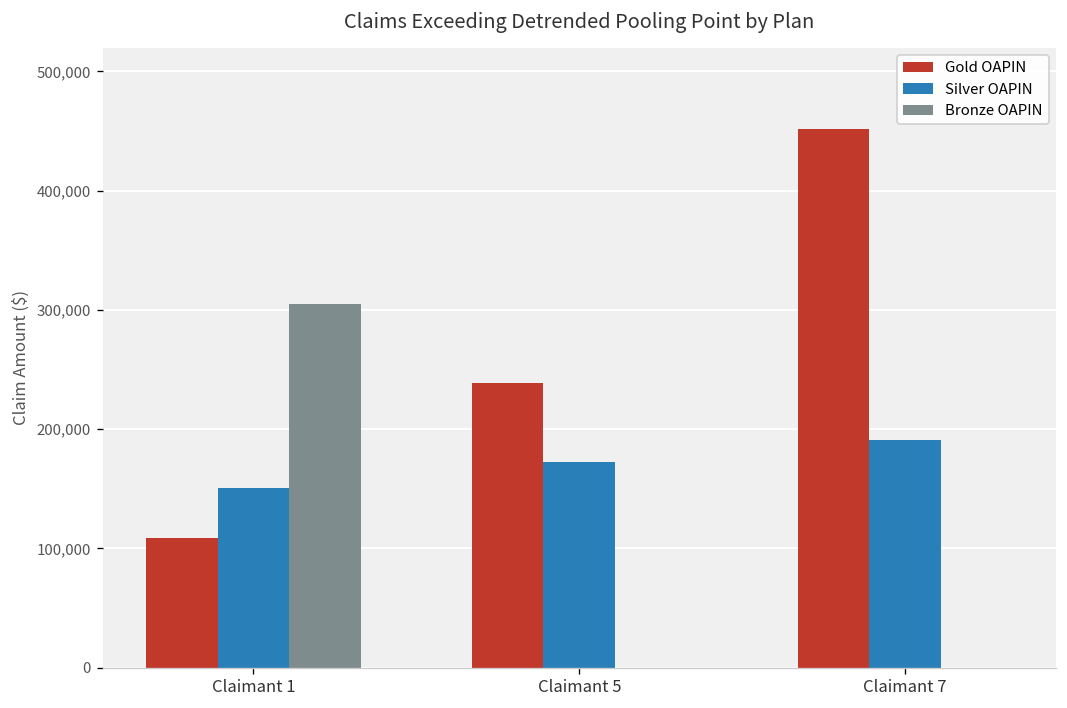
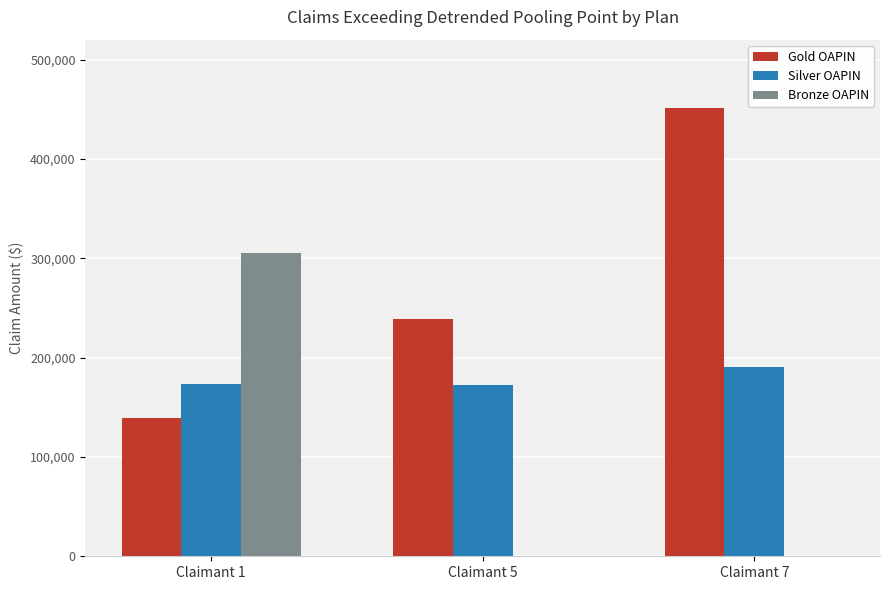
Gold OAPIN, Claimant 1: 110,000 -> 140,000
Silver OAPIN, Claimant 1: 150,000 -> 170,000
